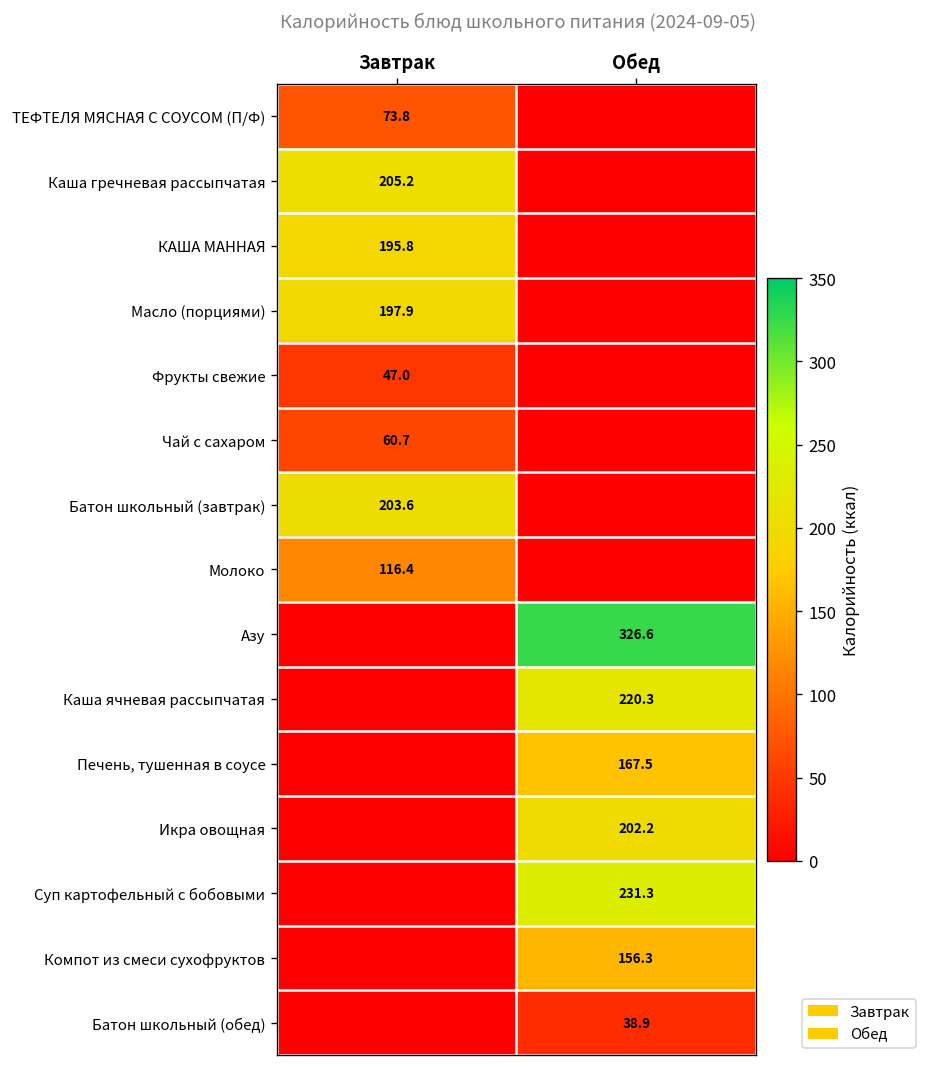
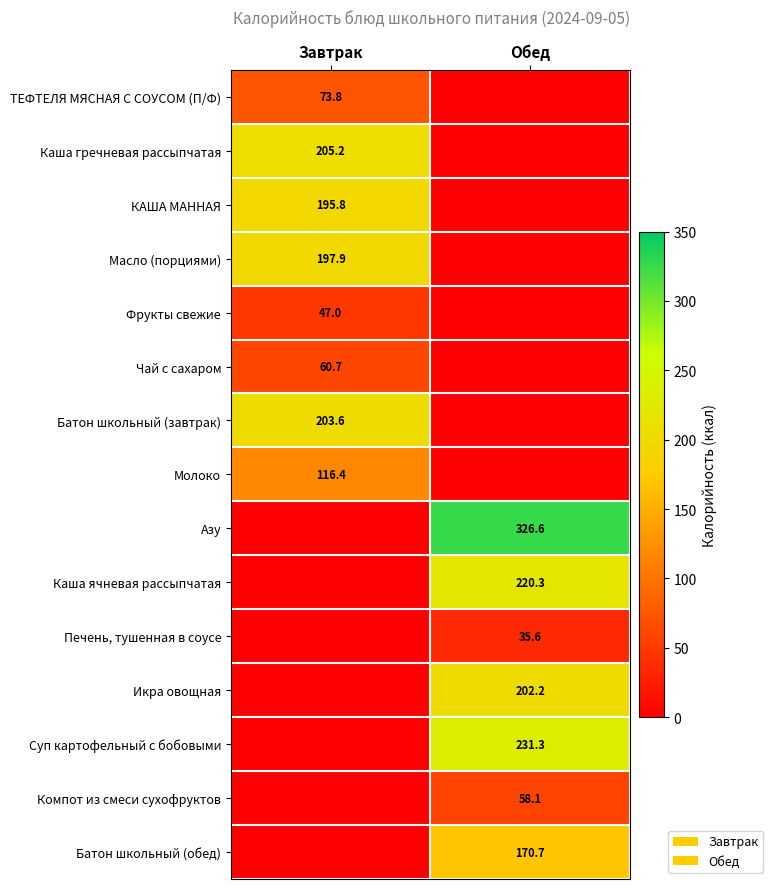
Печень, тушенная в соусе, Обед: 167.5 -> 35.6
Компот из смеси сухофруктов, Обед: 156.3 -> 58.1
Батон школьный (обед), Обед: 38.9 -> 170.7
